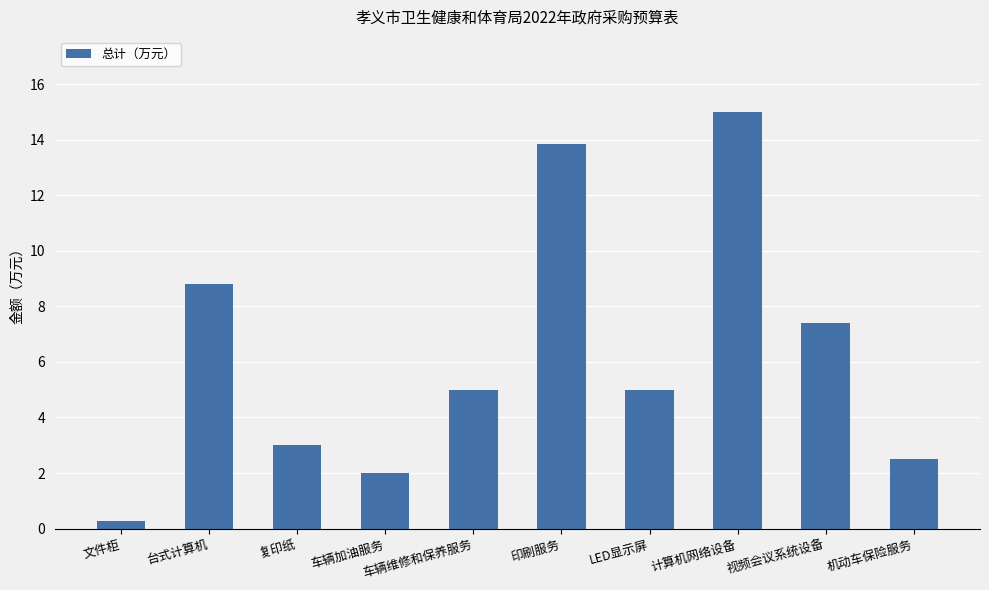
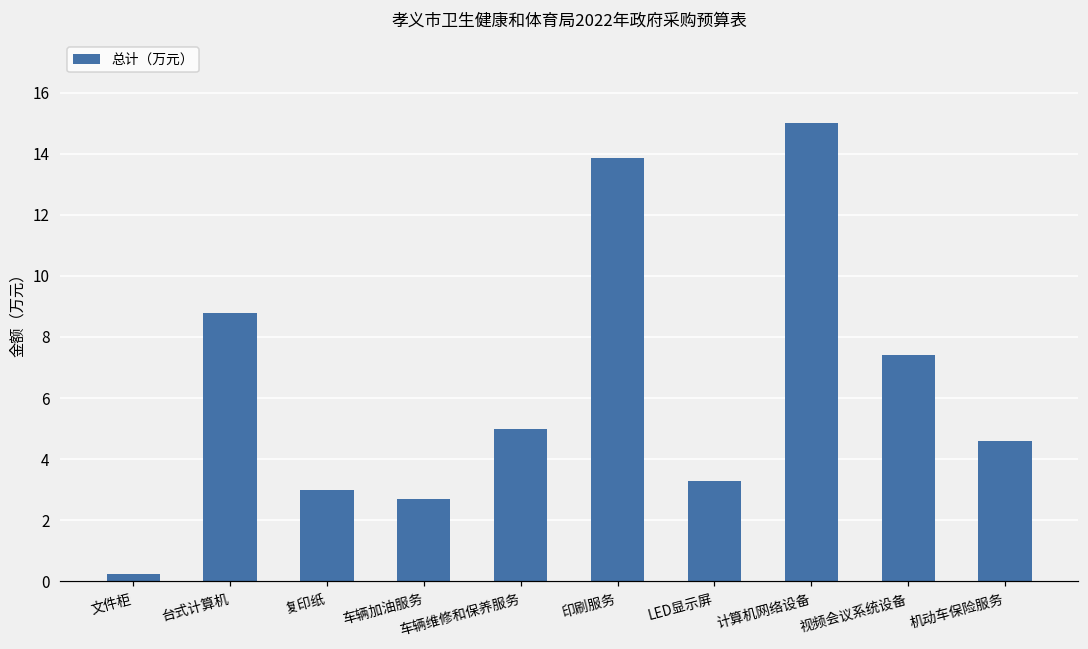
车辆加油服务: 2.0 -> 2.7
LED显示屏: 5.0 -> 3.3
机动车保险服务: 2.5 -> 4.6
